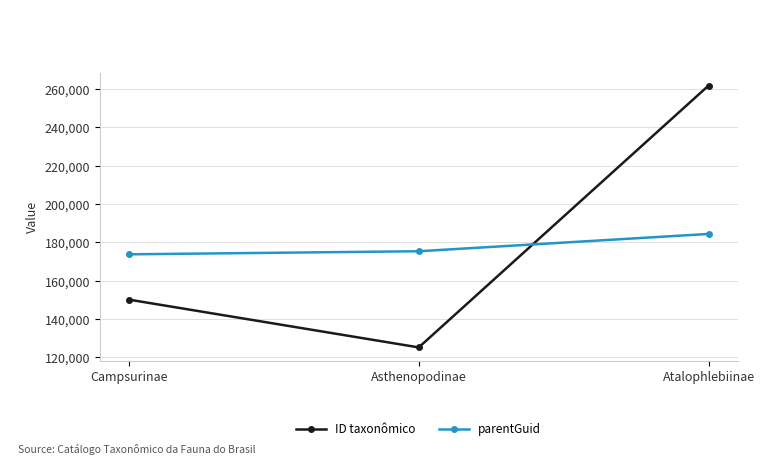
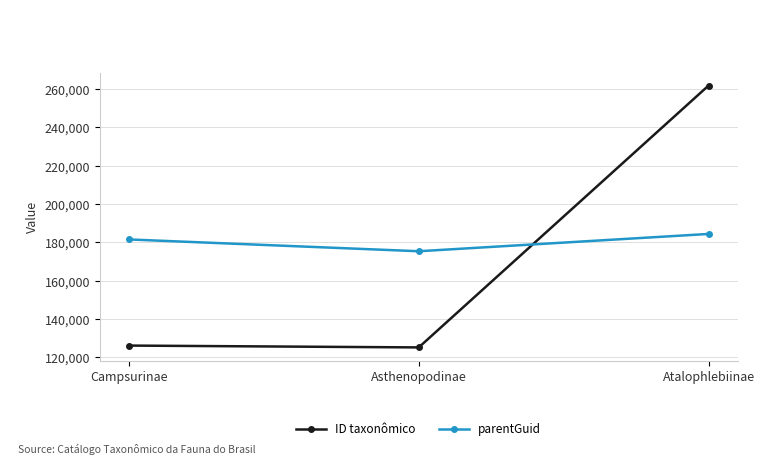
ID taxonômico, Campsurinae: 150,000 -> 126,000
parentGuid, Campsurinae: 174,000 -> 182,000
